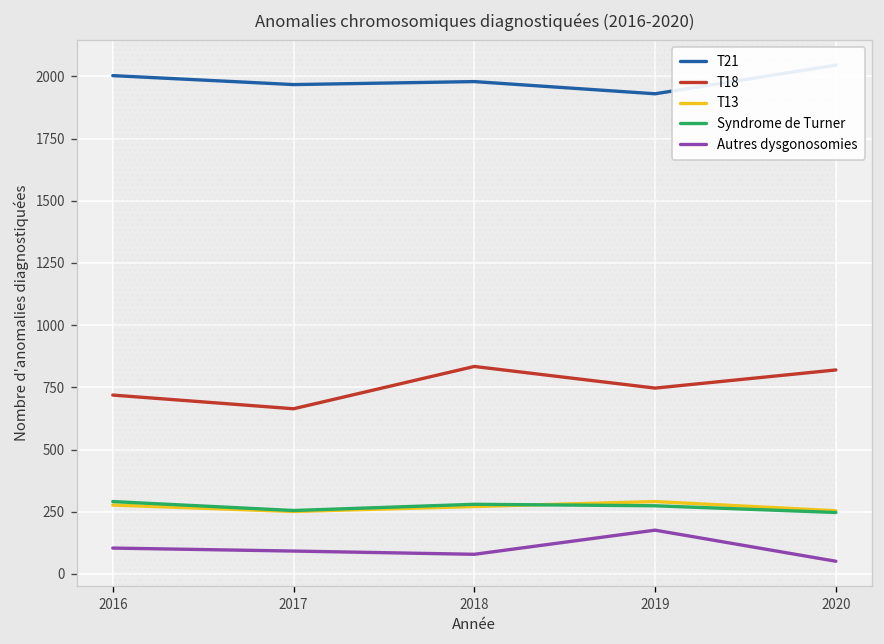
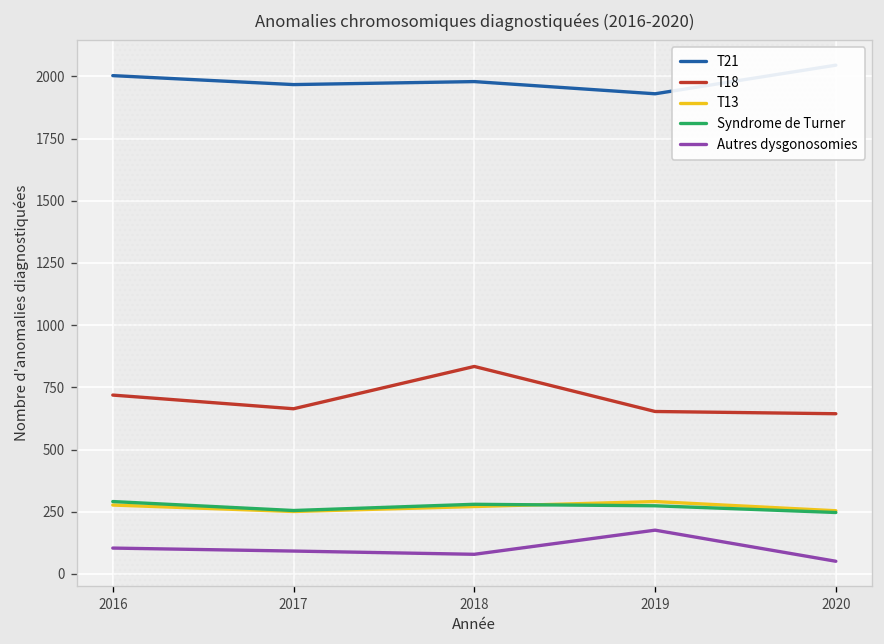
T18, 2019: 750 -> 650
T18, 2020: 820 -> 640
